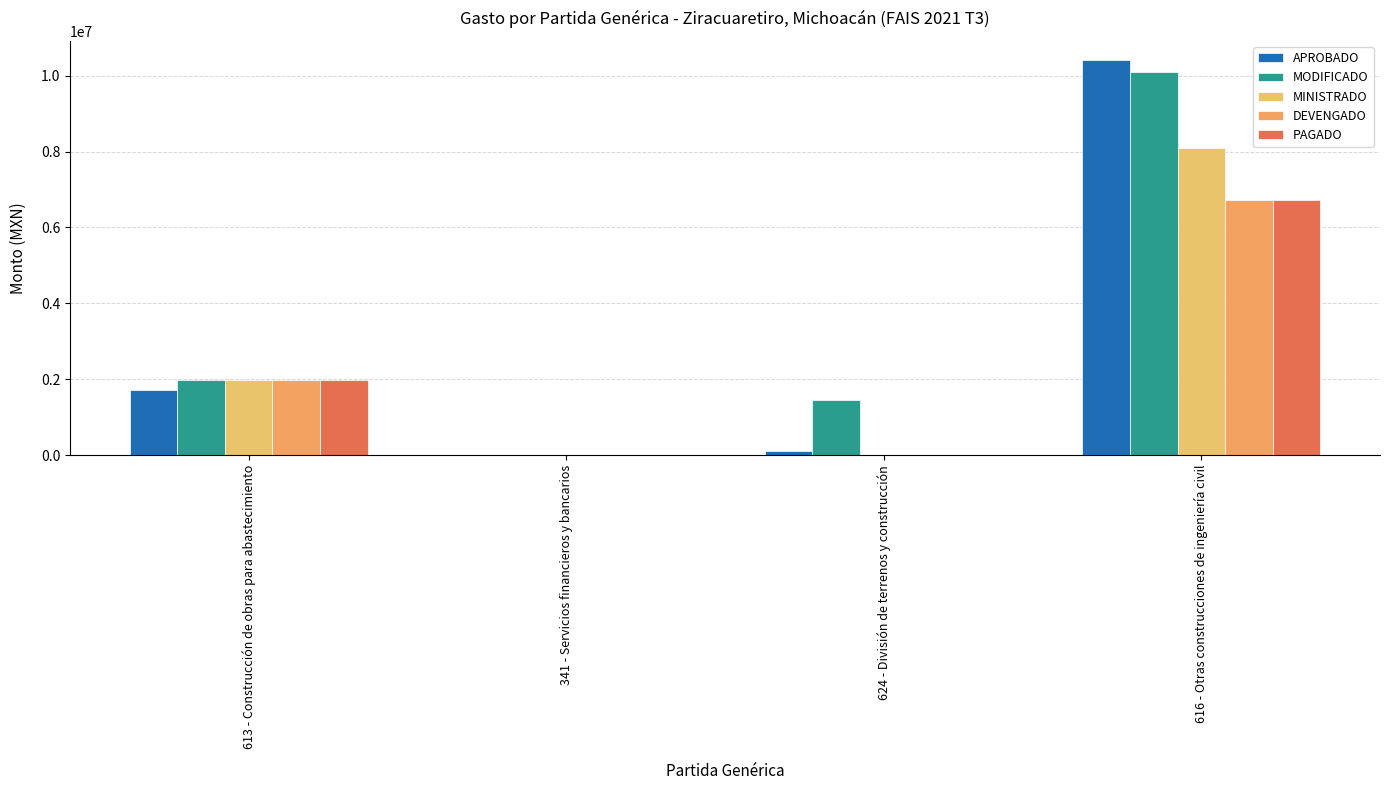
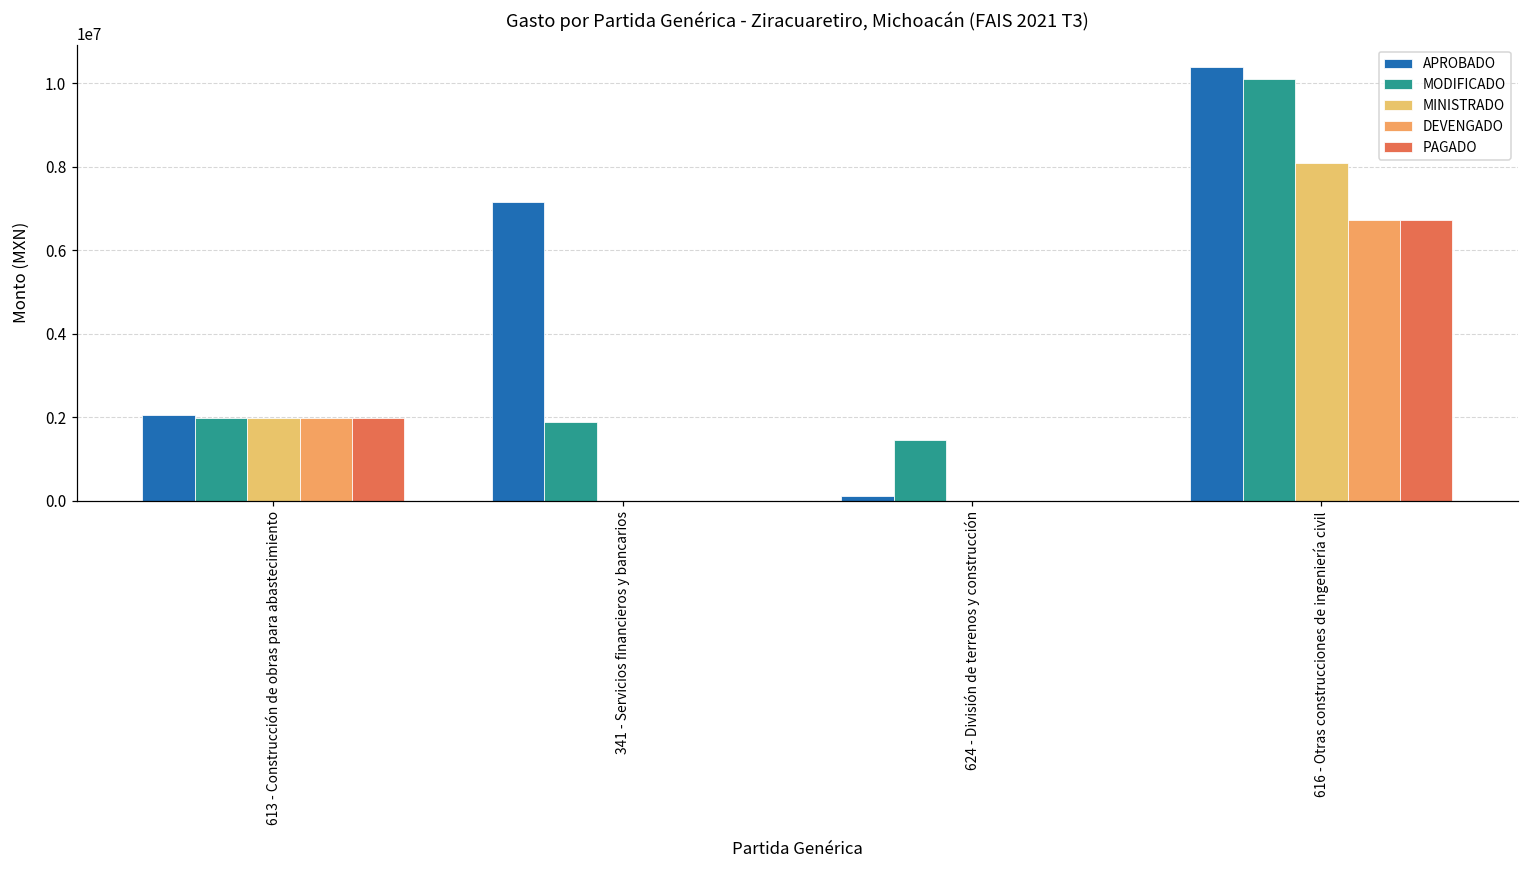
APROBADO, 613 - Construcción de obras para abastecimiento: 1700000 -> 2000000
APROBADO, 341 - Servicios financieros y bancarios: 0 -> 7200000
MODIFICADO, 341 - Servicios financieros y bancarios: 0 -> 1900000
